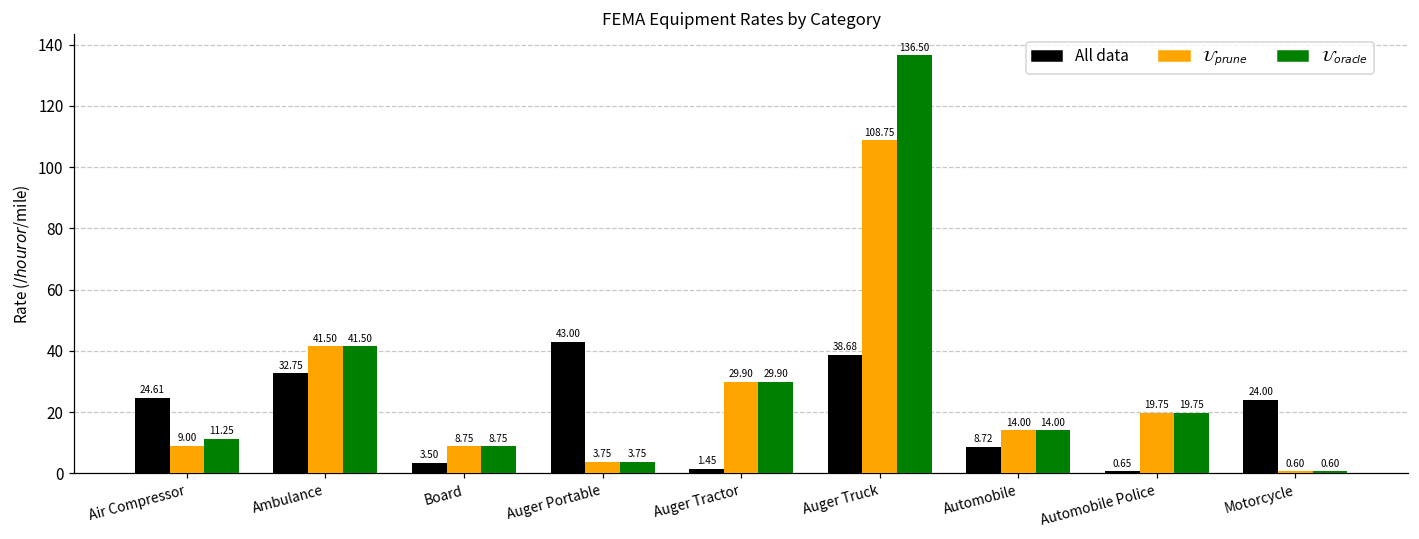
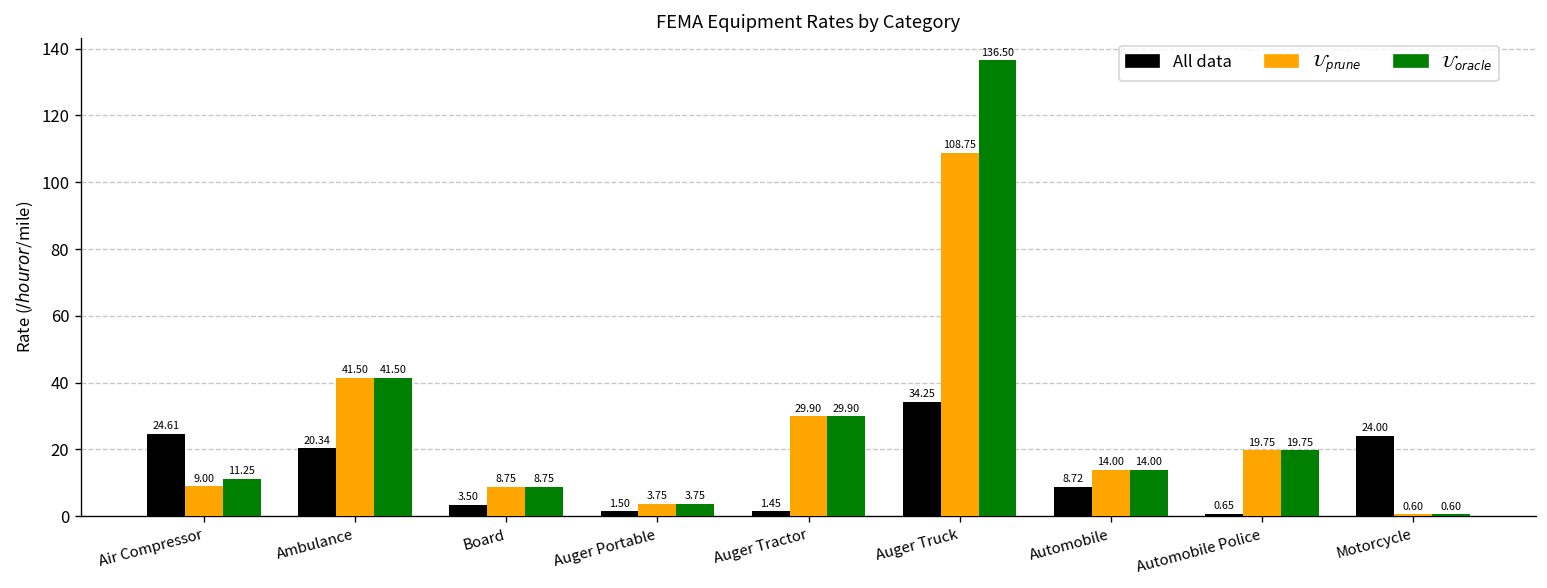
All data, Ambulance: 32.75 -> 20.34
All data, Auger Portable: 43.00 -> 1.50
All data, Auger Truck: 38.68 -> 34.25
